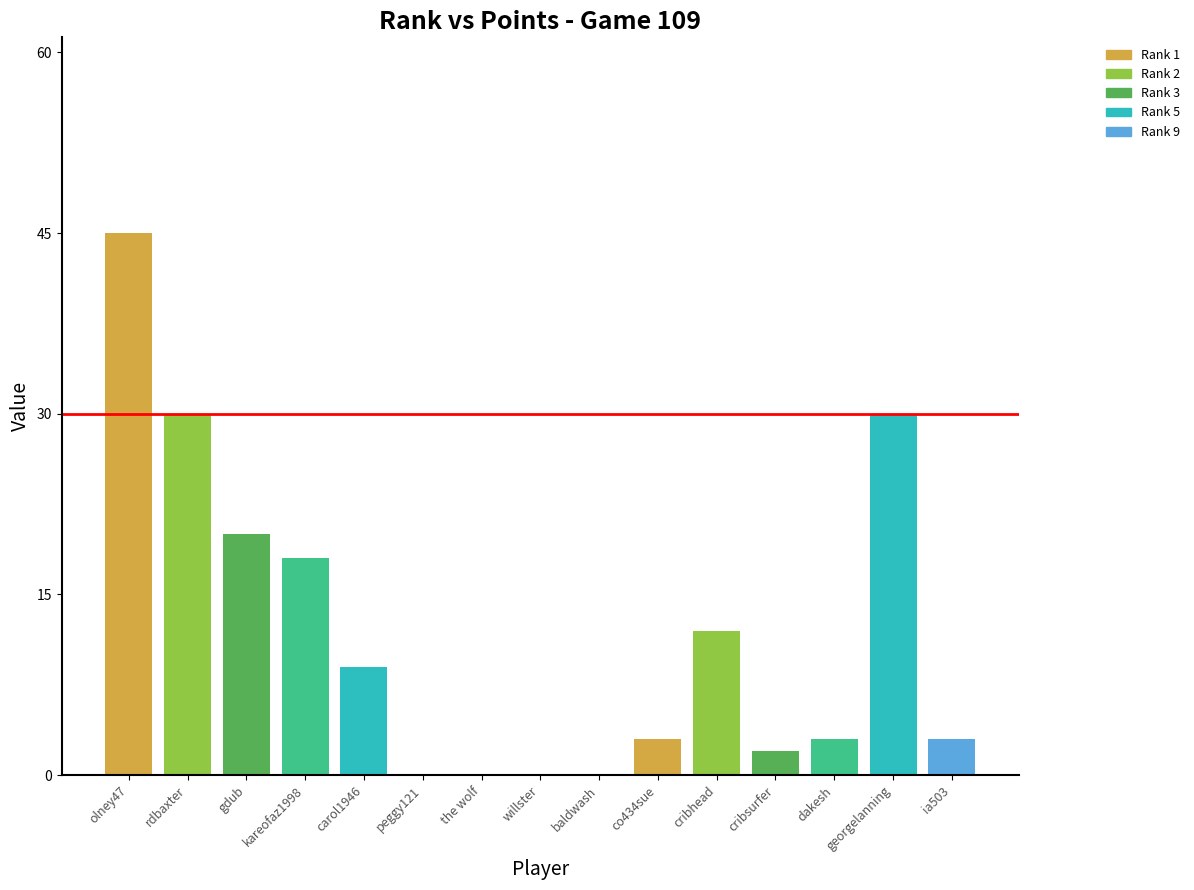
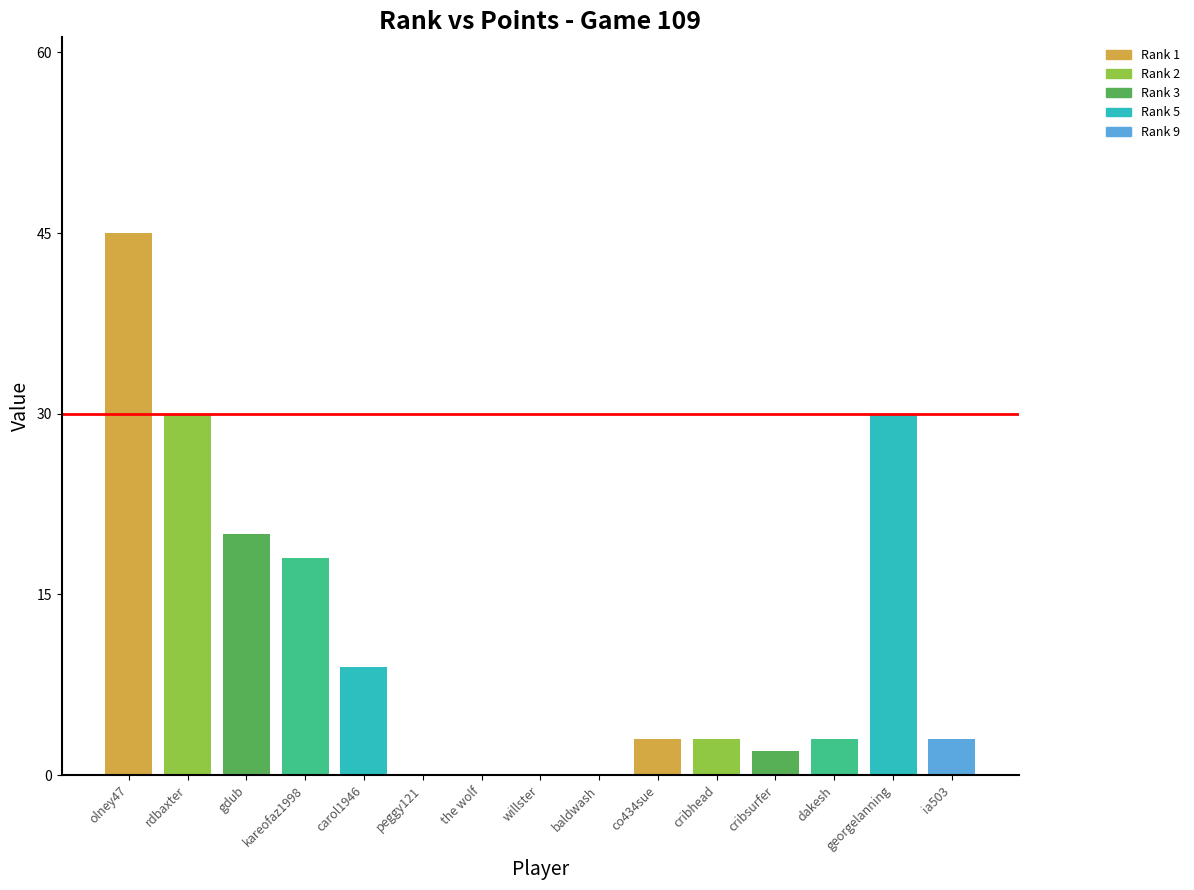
cribhead: 12 -> 3
